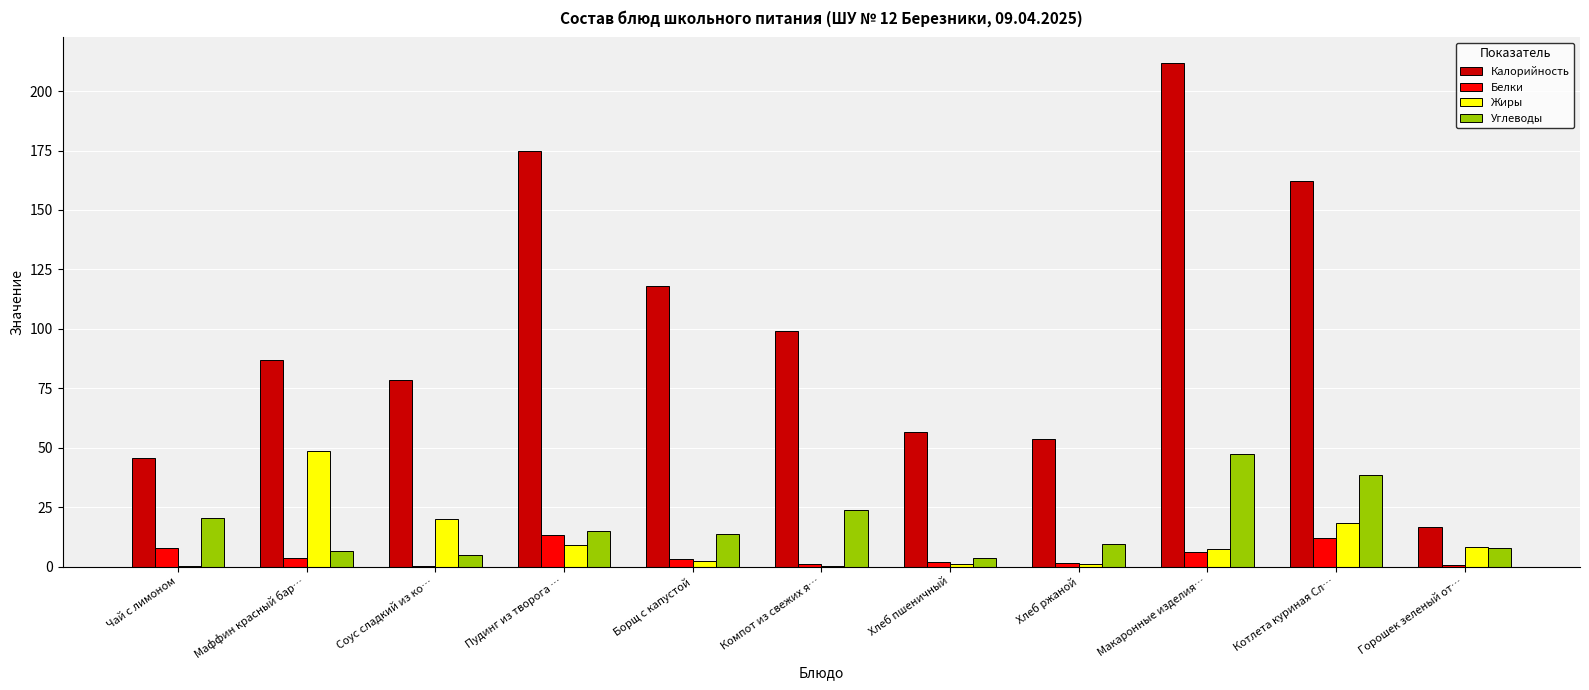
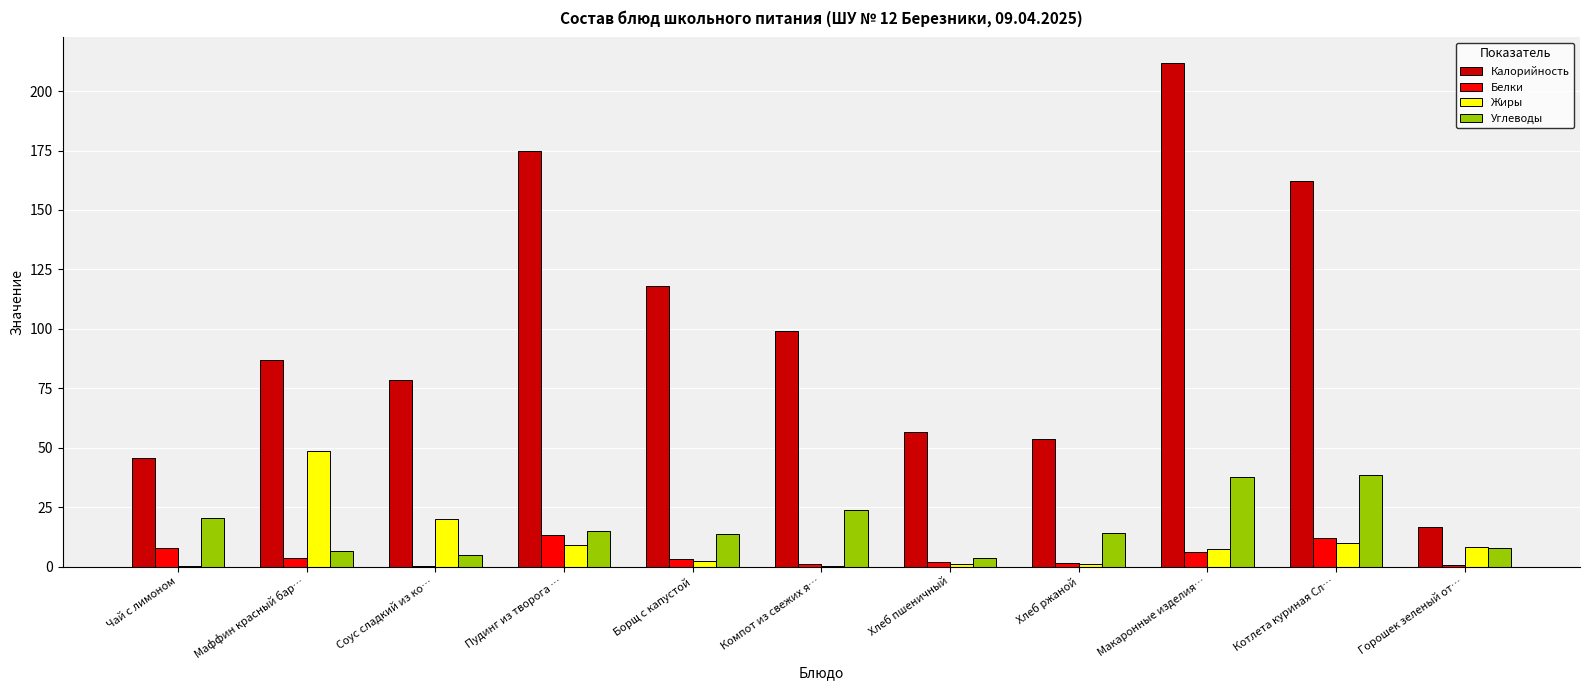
Углеводы, Хлеб ржаной: 10 -> 14
Углеводы, Макаронные изделия…: 47 -> 38
Жиры, Котлета куриная Сл…: 18 -> 10
